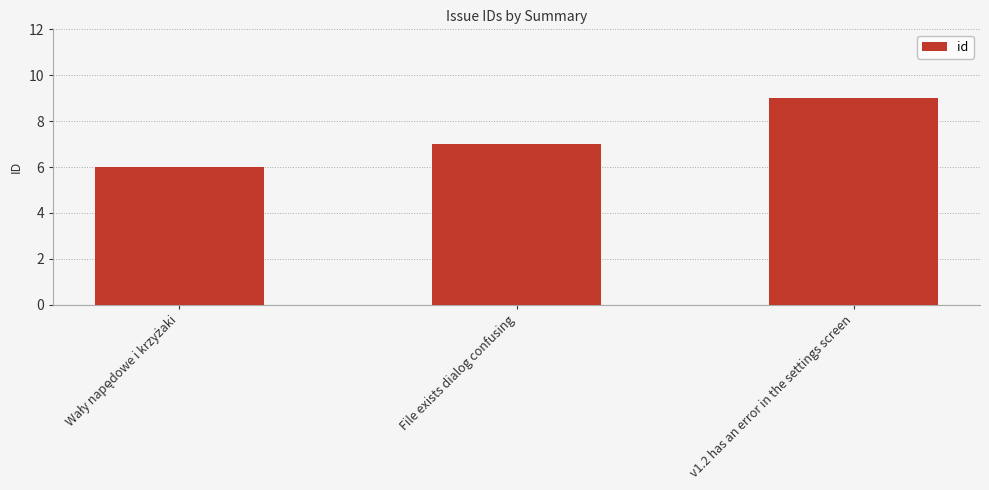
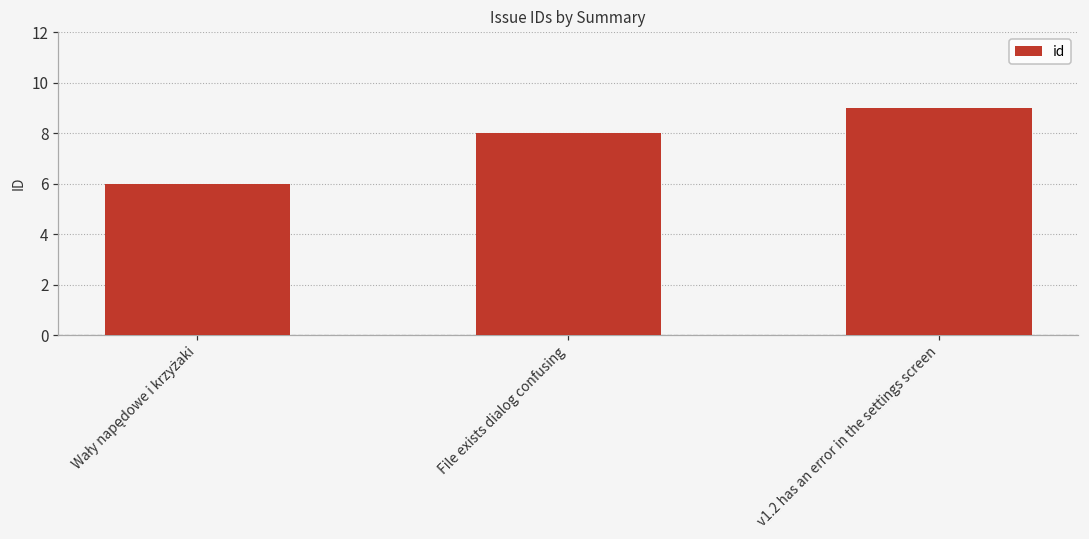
File exists dialog confusing: 7 -> 8
